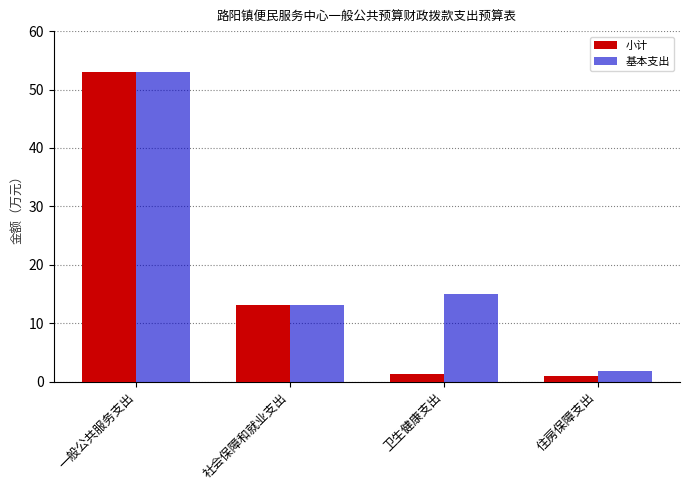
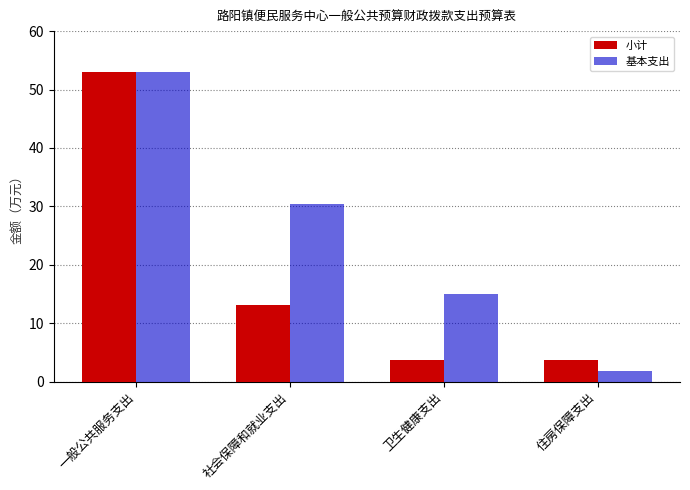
基本支出, 社会保障和就业支出: 13 -> 30
小计, 卫生健康支出: 1 -> 4
小计, 住房保障支出: 1 -> 4
